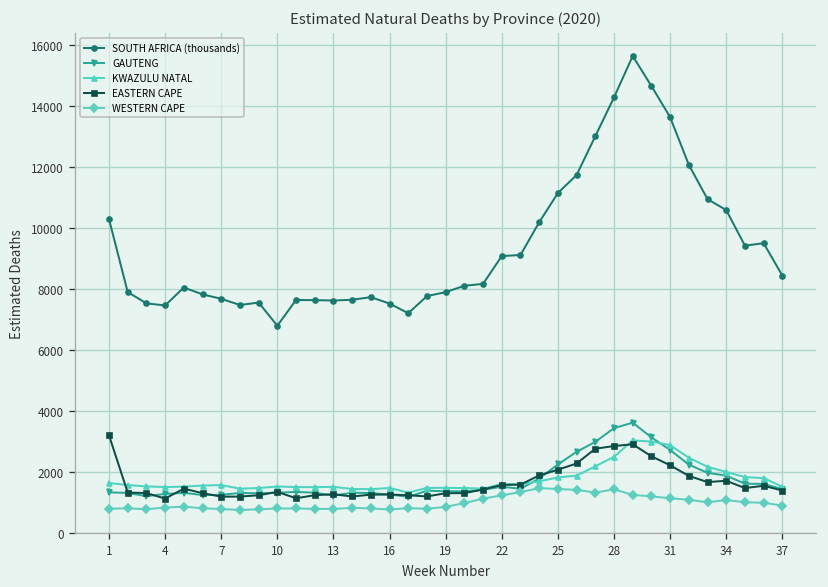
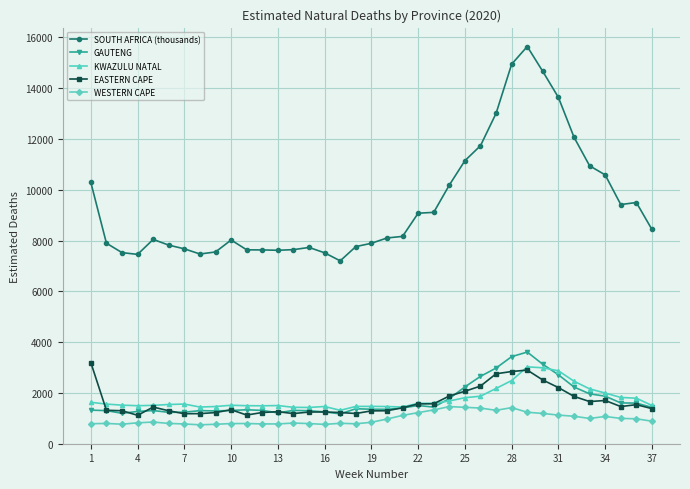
SOUTH AFRICA (thousands), 10: 6800 -> 8000
SOUTH AFRICA (thousands), 28: 14300 -> 14900
